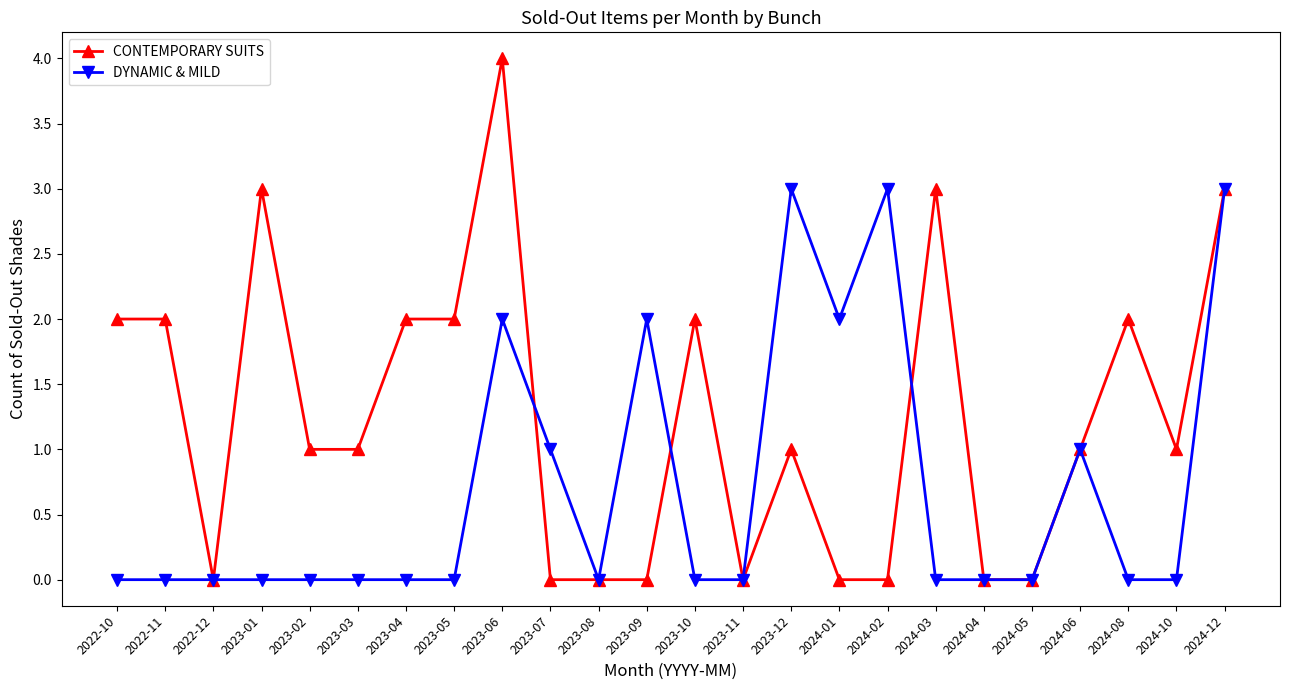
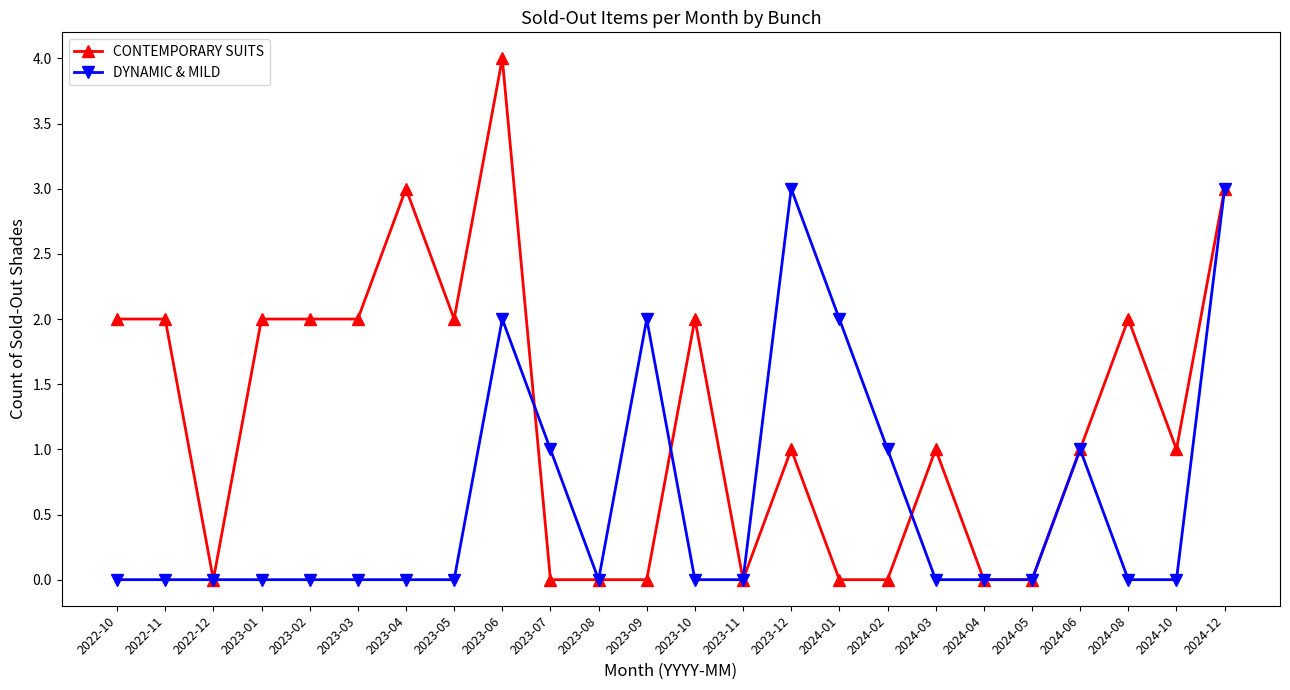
CONTEMPORARY SUITS, 2023-01: 3 -> 2
CONTEMPORARY SUITS, 2023-02: 1 -> 2
CONTEMPORARY SUITS, 2023-03: 1 -> 2
CONTEMPORARY SUITS, 2023-04: 2 -> 3
DYNAMIC & MILD, 2024-02: 3 -> 1
CONTEMPORARY SUITS, 2024-03: 3 -> 1
